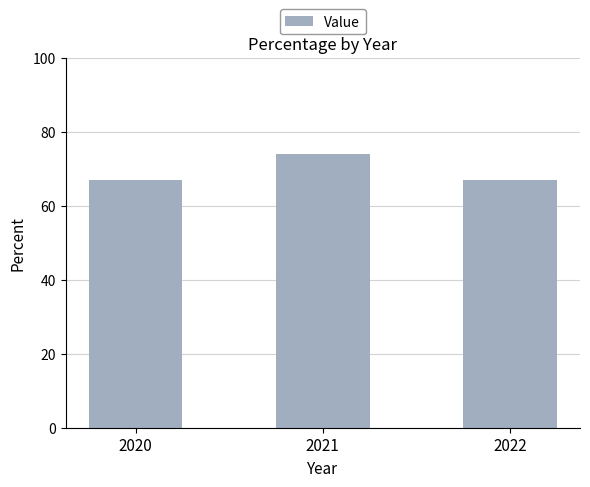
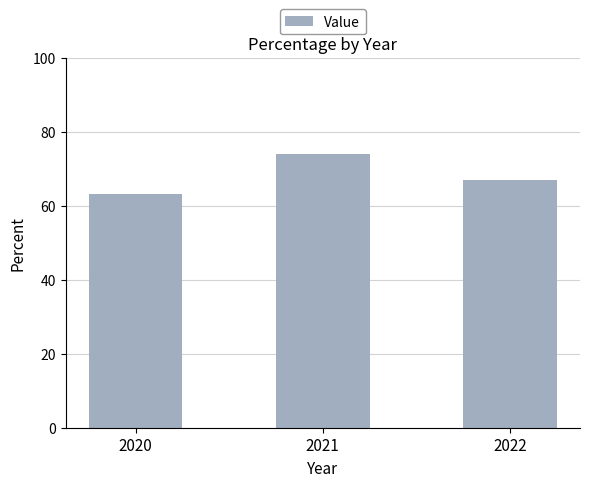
2020: 67 -> 63
